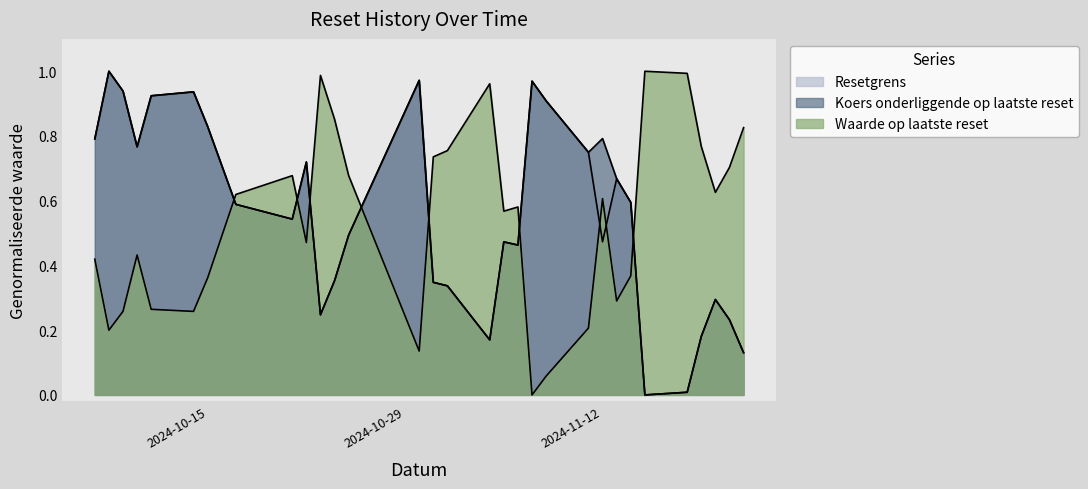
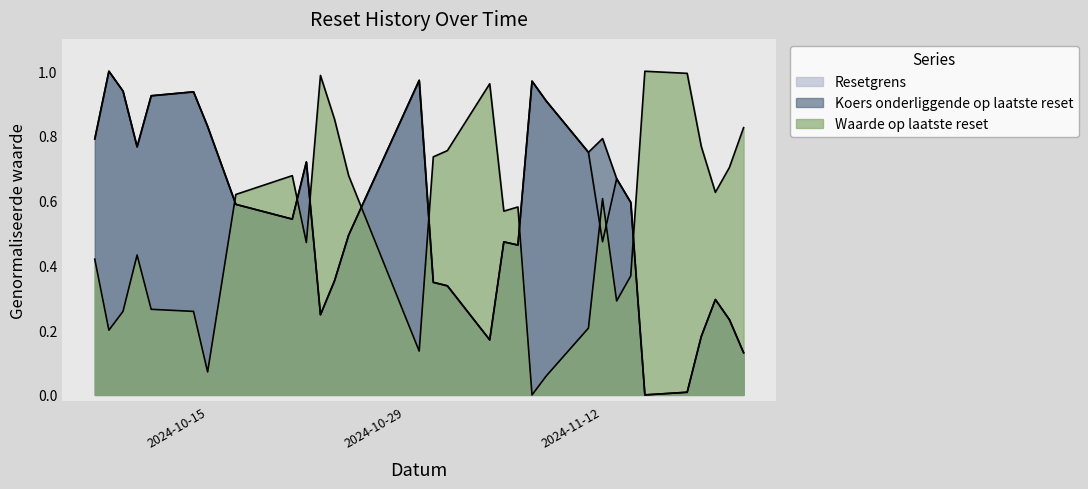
Waarde op laatste reset, 2024-10-15: 0.36 -> 0.07
